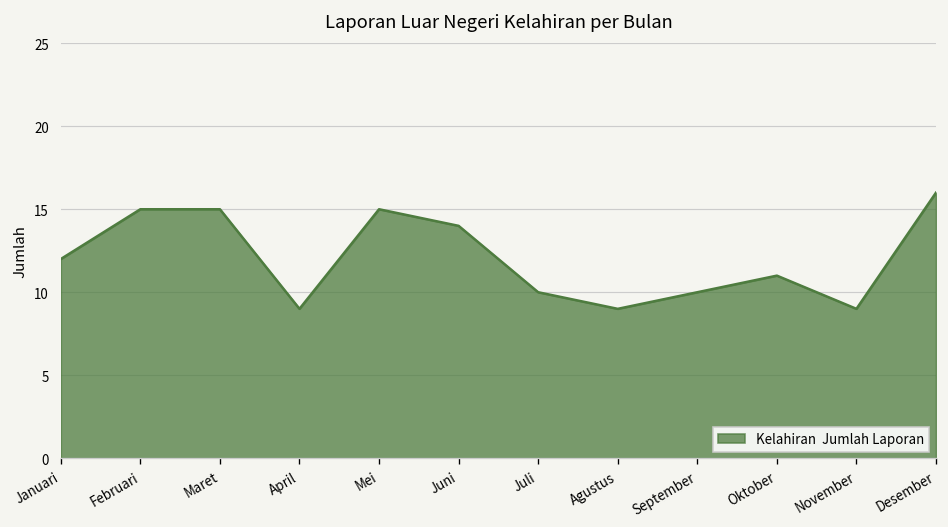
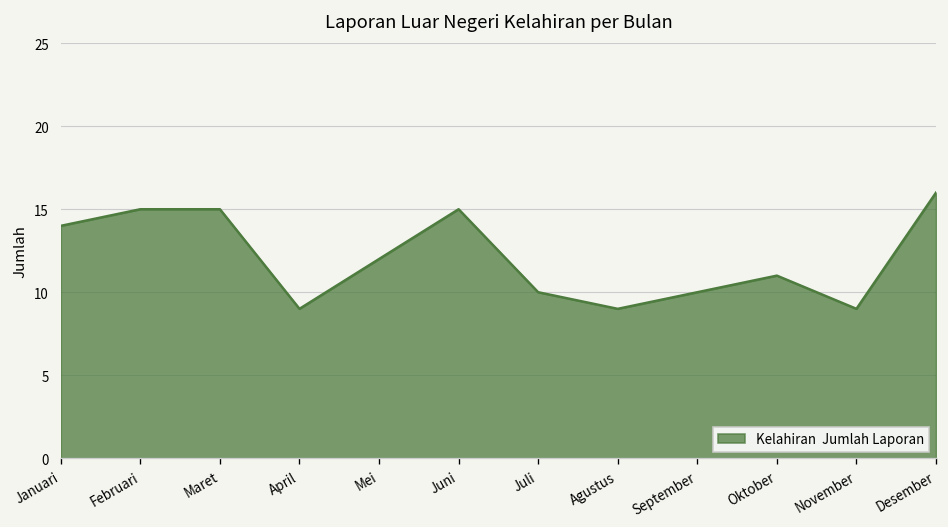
Januari: 12 -> 14
Mei: 15 -> 12
Juni: 14 -> 15
